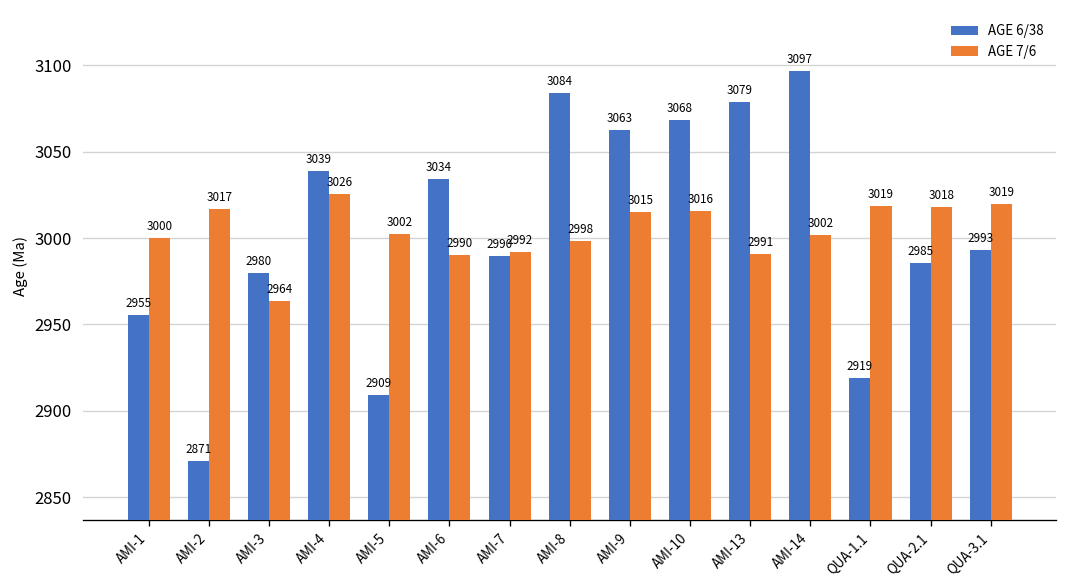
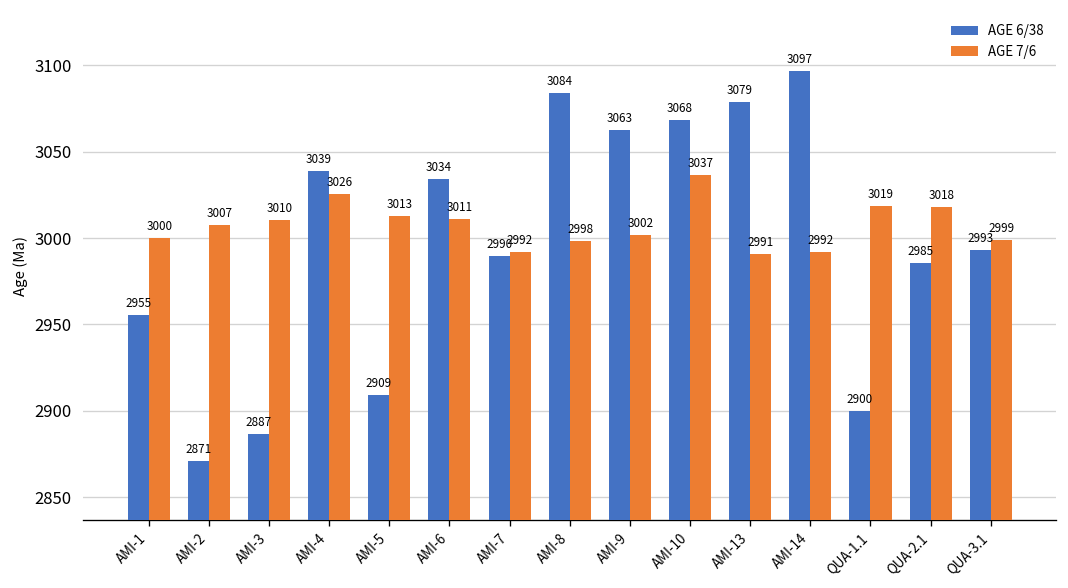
AGE 7/6, AMI-2: 3017 -> 3007
AGE 6/38, AMI-3: 2980 -> 2887
AGE 7/6, AMI-3: 2964 -> 3010
AGE 7/6, AMI-5: 3002 -> 3013
AGE 7/6, AMI-6: 2990 -> 3011
AGE 7/6, AMI-9: 3015 -> 3002
AGE 7/6, AMI-10: 3016 -> 3037
AGE 7/6, AMI-14: 3002 -> 2992
AGE 6/38, QUA-1.1: 2919 -> 2900
AGE 7/6, QUA-3.1: 3019 -> 2999
